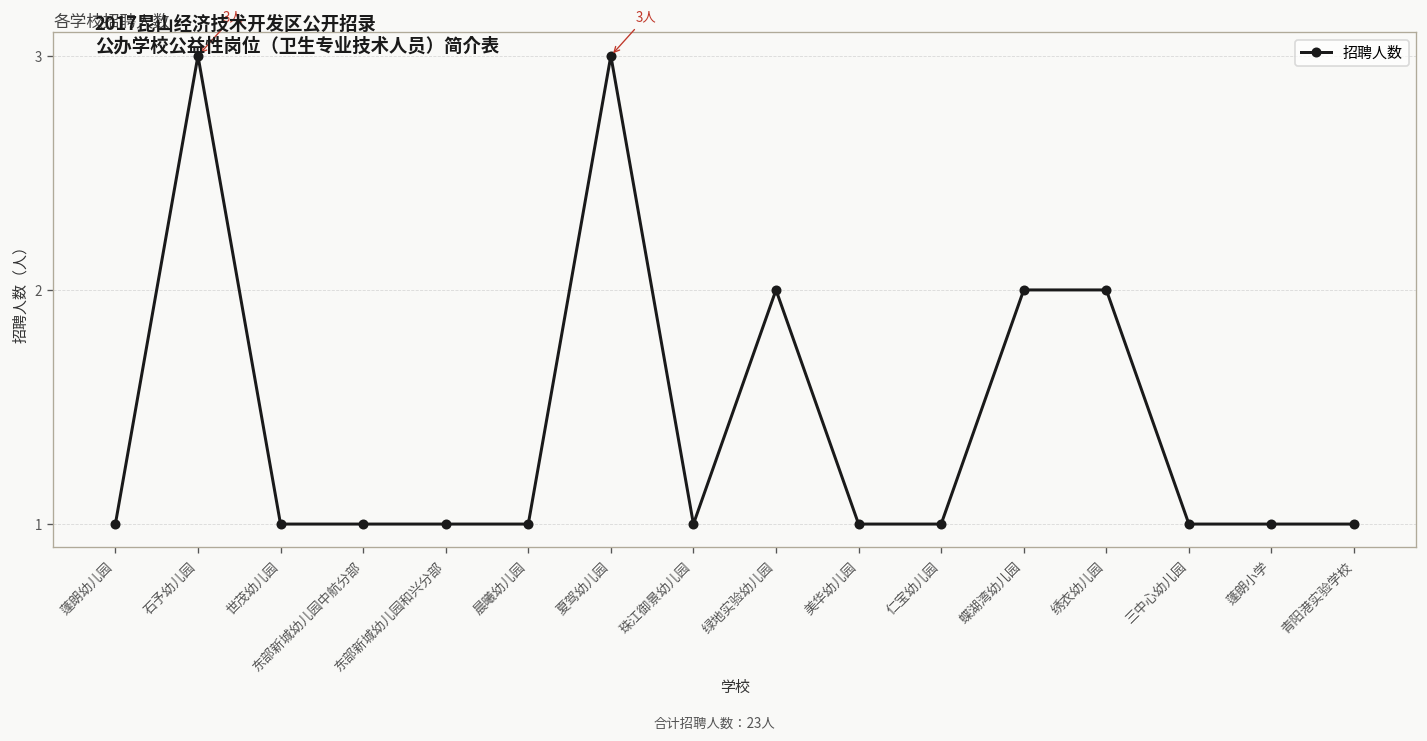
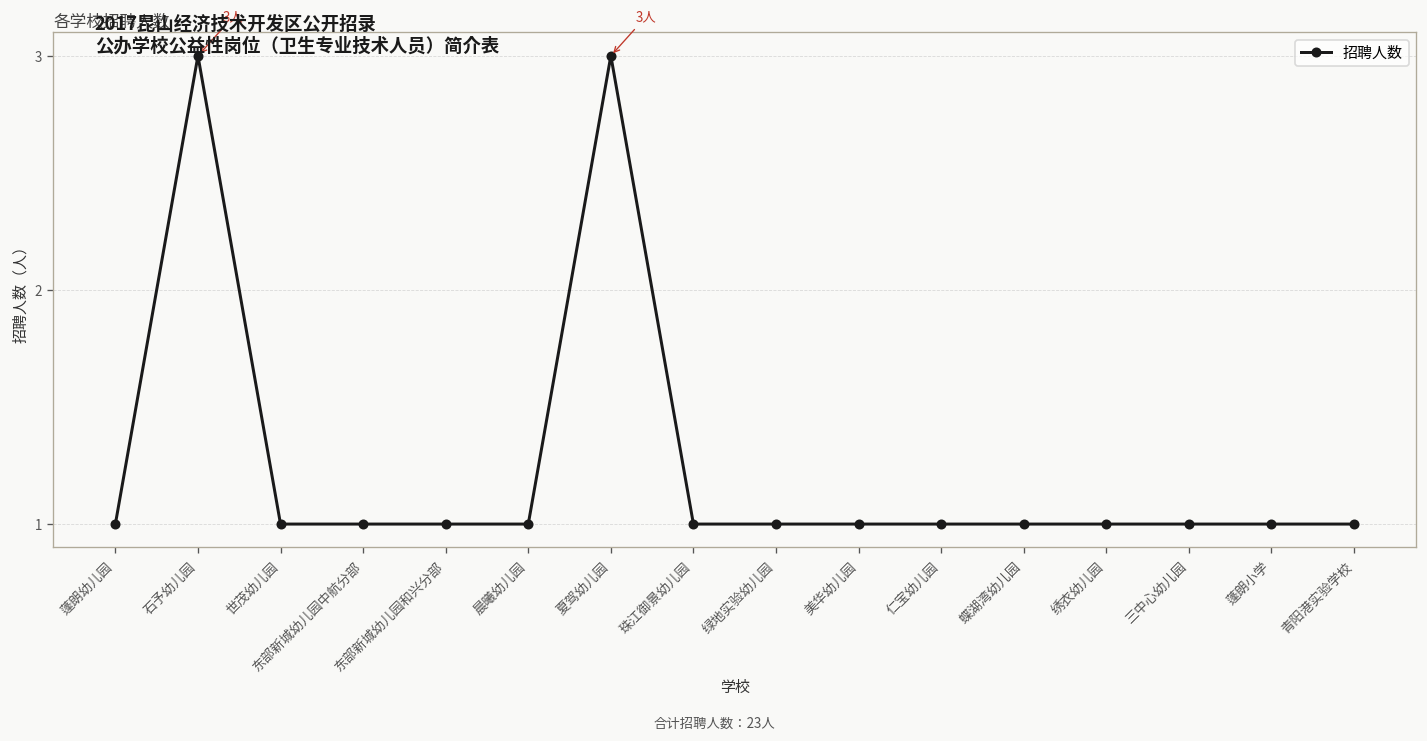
绿地实验幼儿园: 2 -> 1
蝶湖湾幼儿园: 2 -> 1
绣衣幼儿园: 2 -> 1
